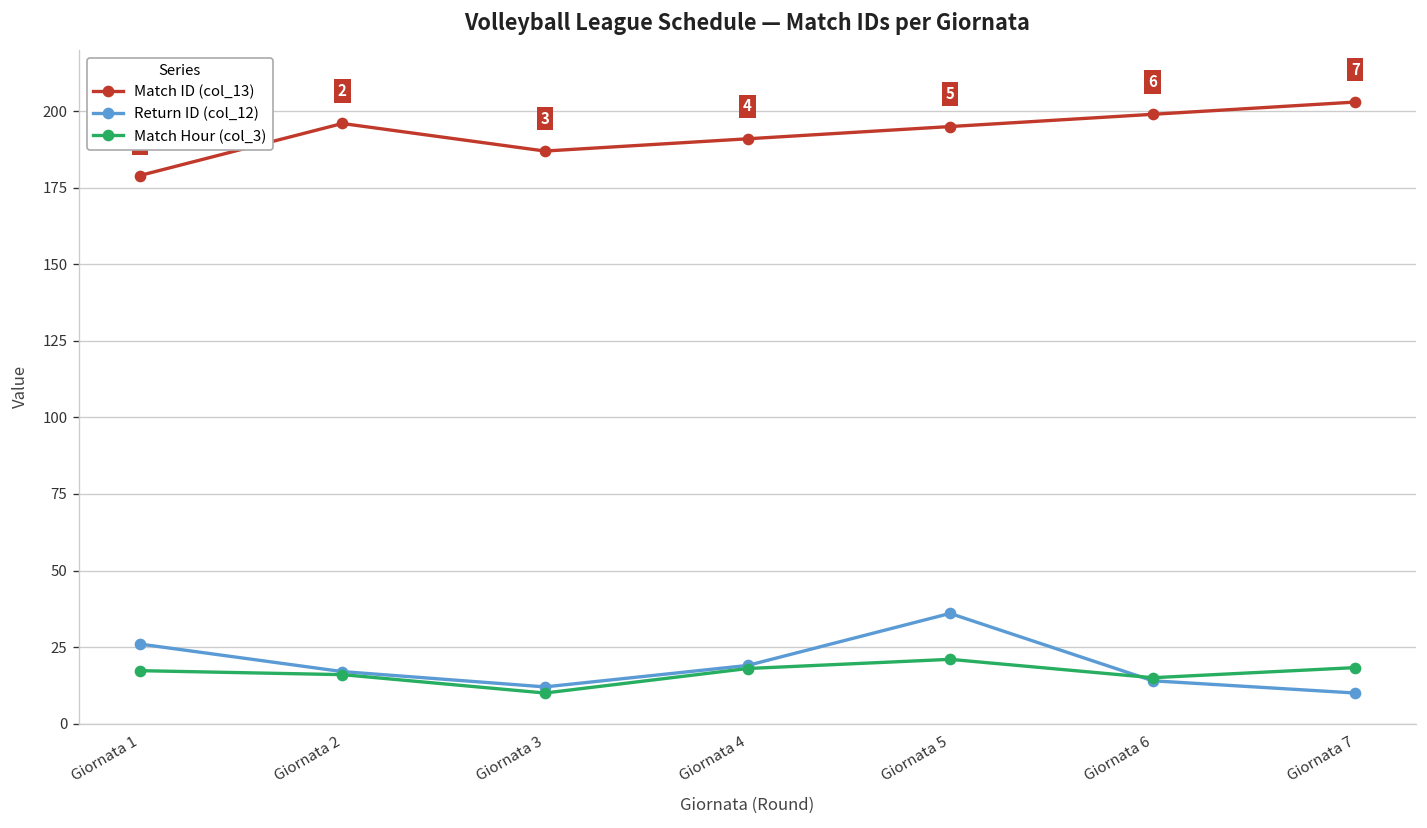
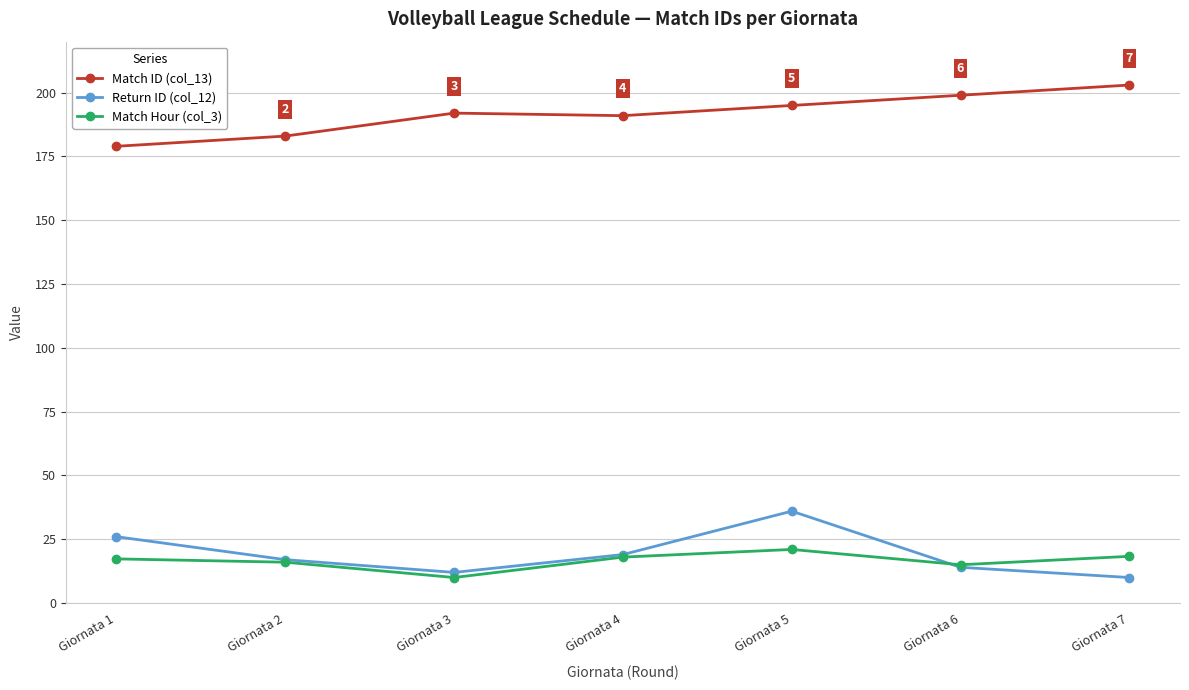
Match ID (col_13), Giornata 2: 196 -> 183
Match ID (col_13), Giornata 3: 187 -> 192
